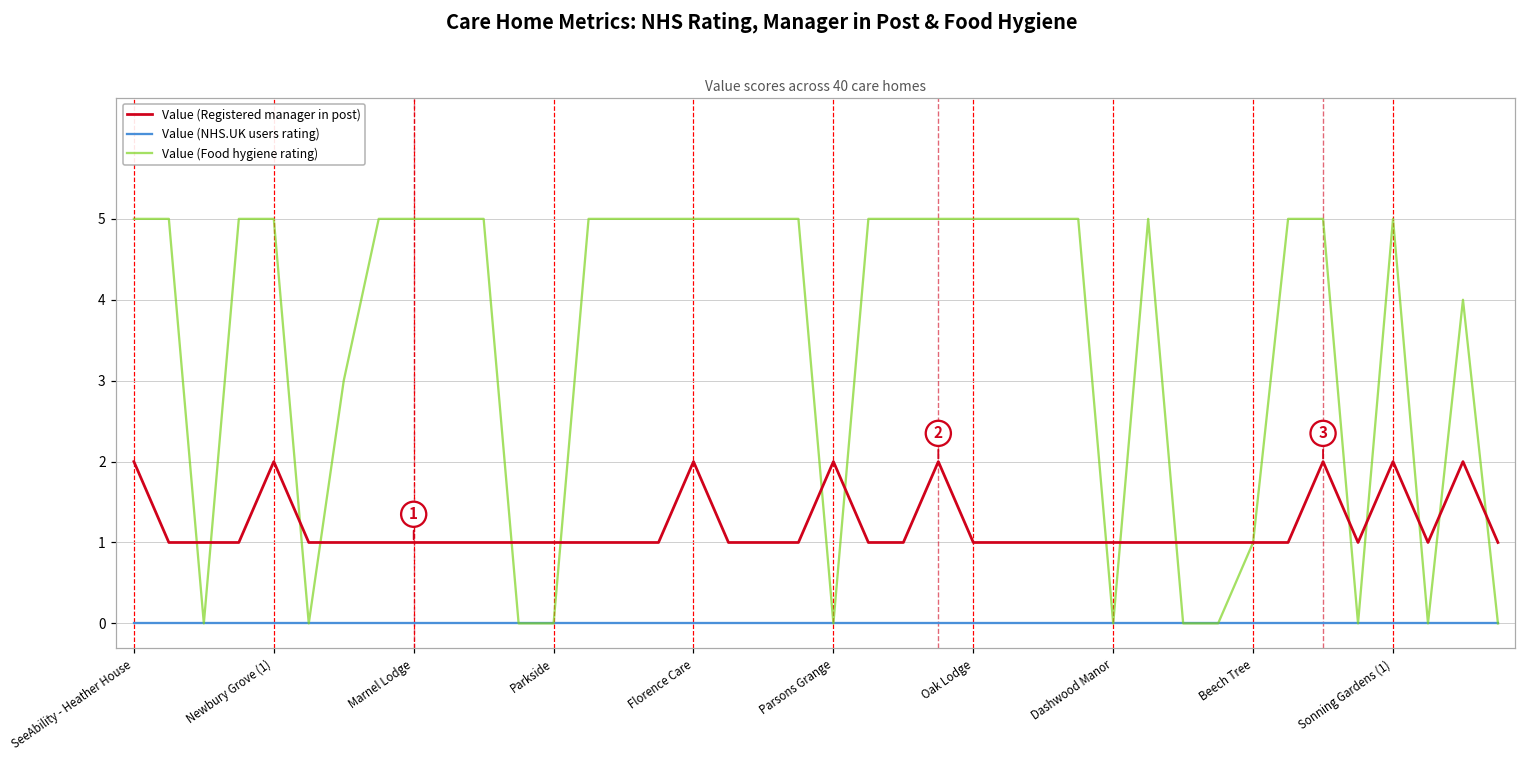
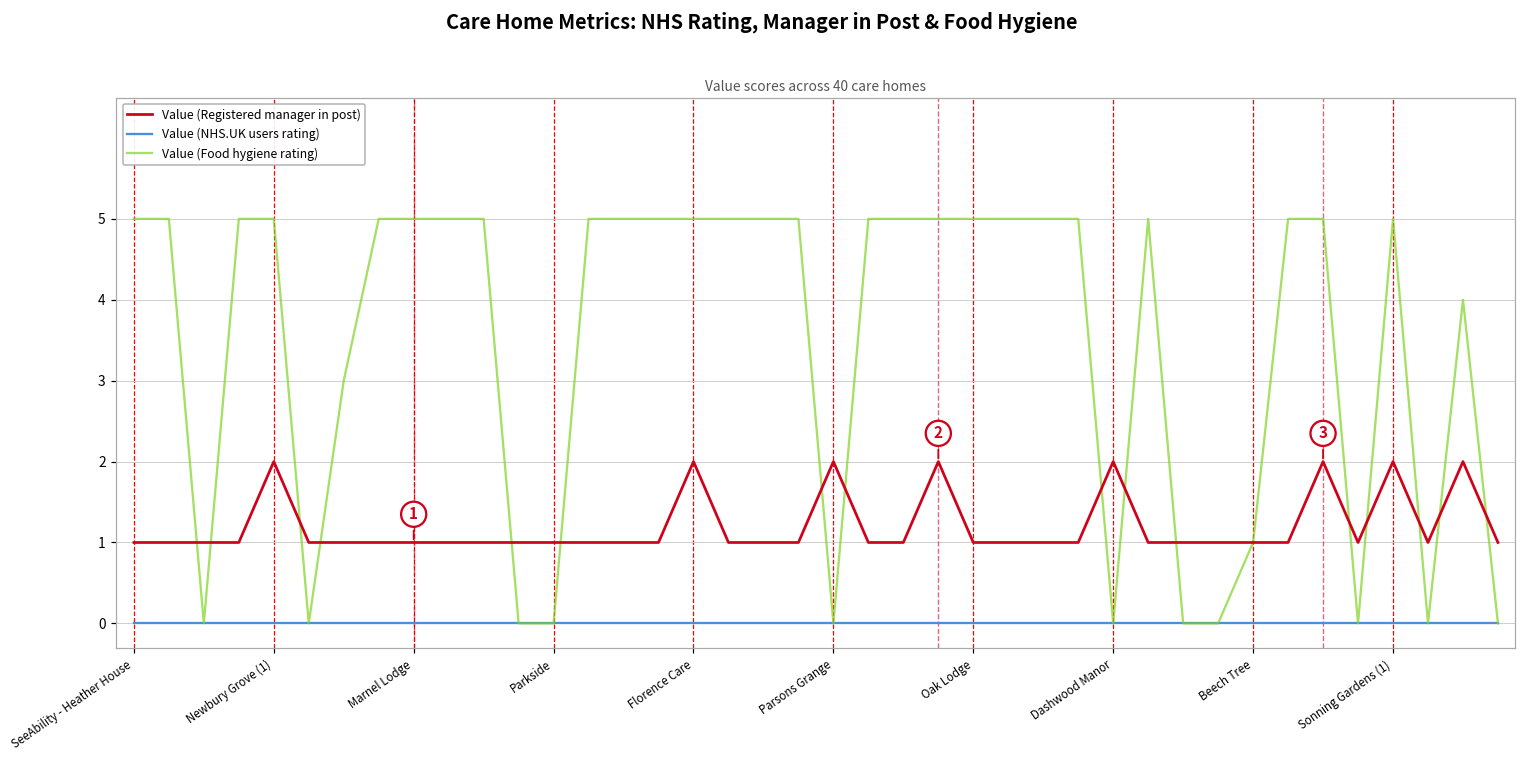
Value (Registered manager in post), SeeAbility - Heather House: 2 -> 1
Value (Registered manager in post), Dashwood Manor: 1 -> 2
